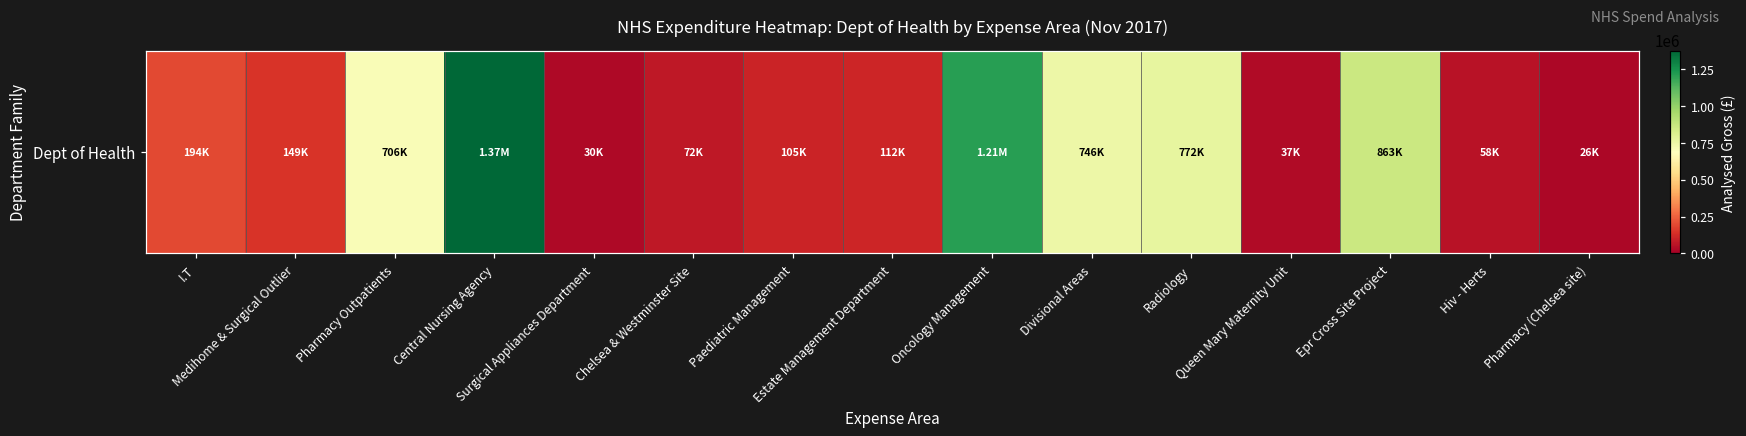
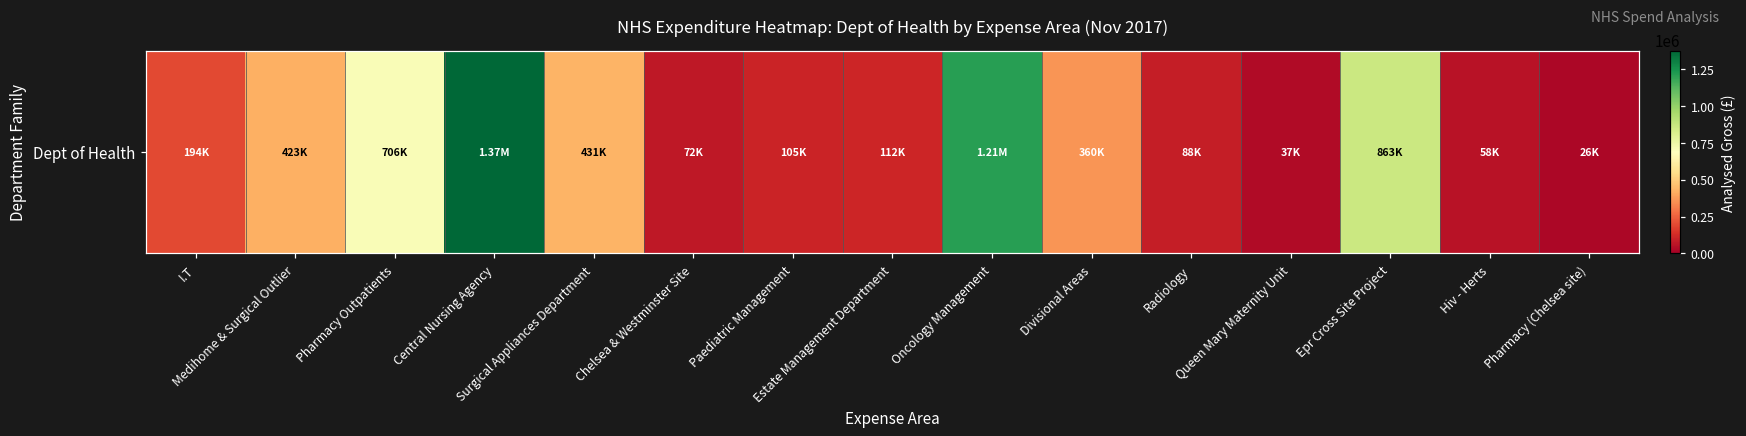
Dept of Health, Medihome & Surgical Outlier: 149K -> 423K
Dept of Health, Surgical Appliances Department: 30K -> 431K
Dept of Health, Divisional Areas: 746K -> 360K
Dept of Health, Radiology: 772K -> 88K
